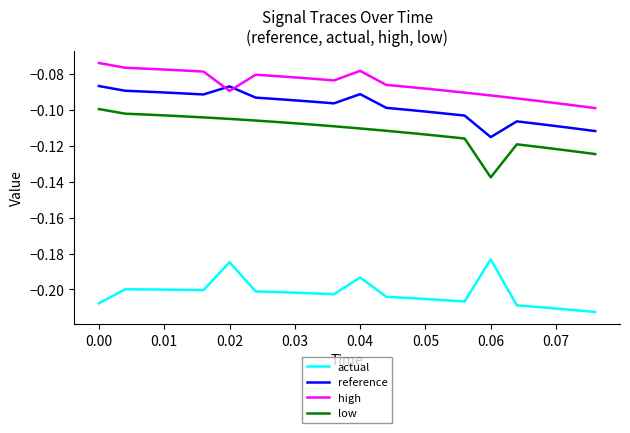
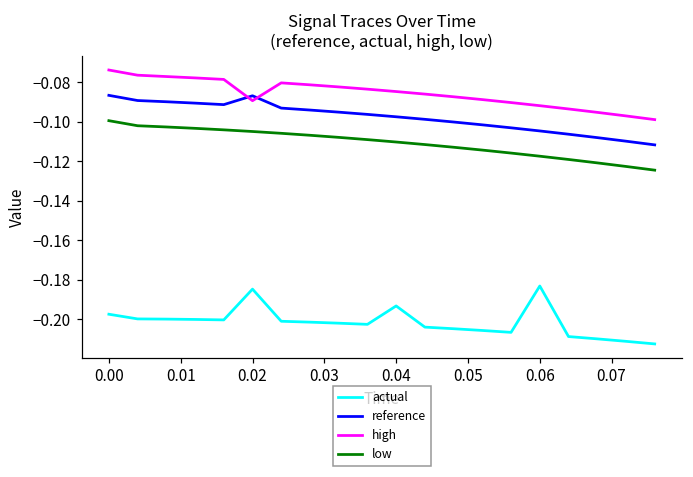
actual, 0.00: -0.208 -> -0.198
reference, 0.04: -0.091 -> -0.097
high, 0.04: -0.078 -> -0.085
reference, 0.06: -0.115 -> -0.105
low, 0.06: -0.137 -> -0.117
